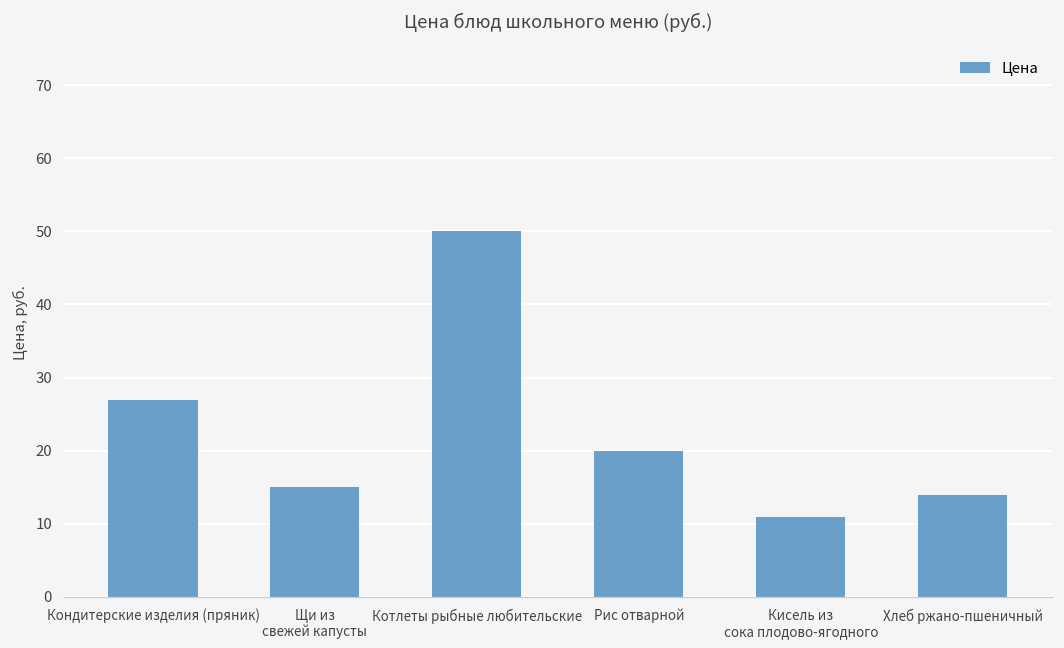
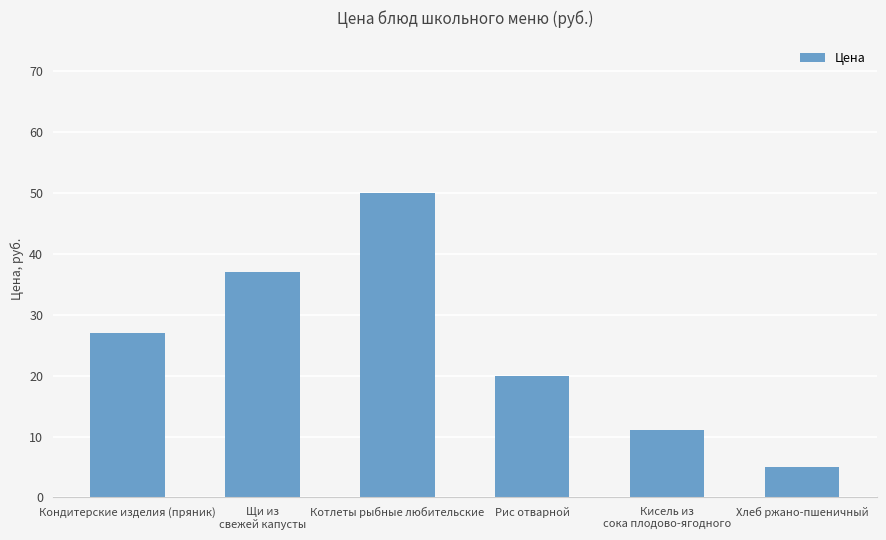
Щи из свежей капусты: 15 -> 37
Хлеб ржано-пшеничный: 14 -> 5
